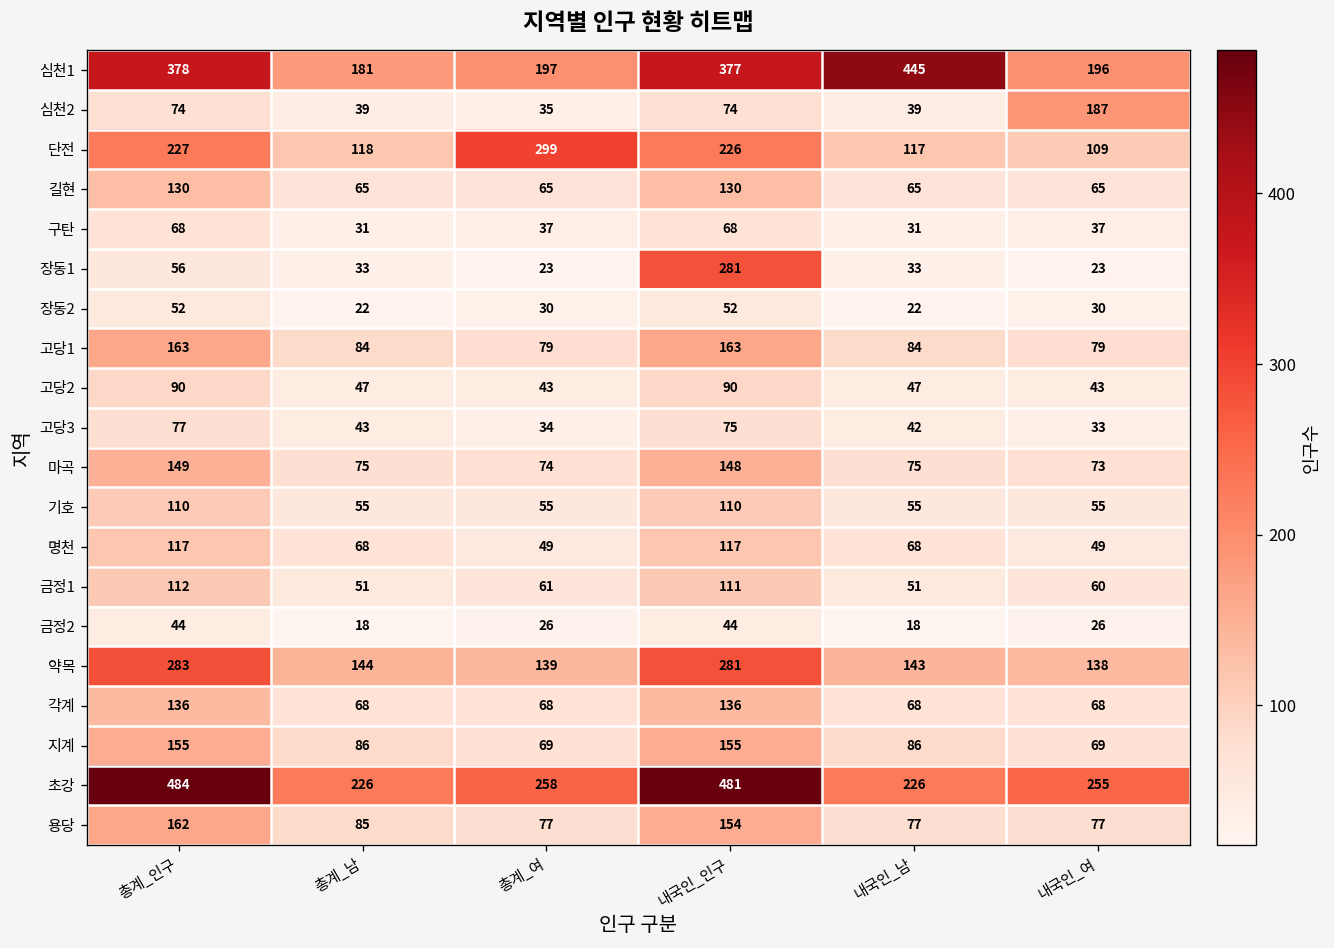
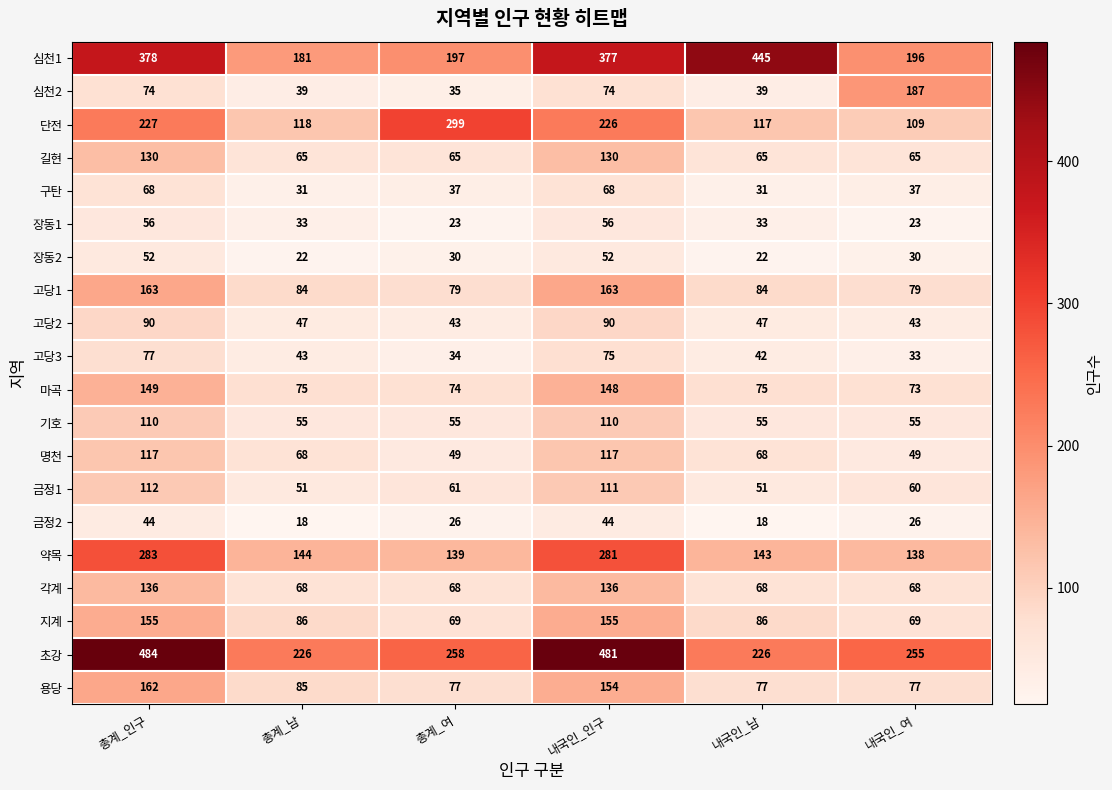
장동1, 내국인_인구: 281 -> 56
